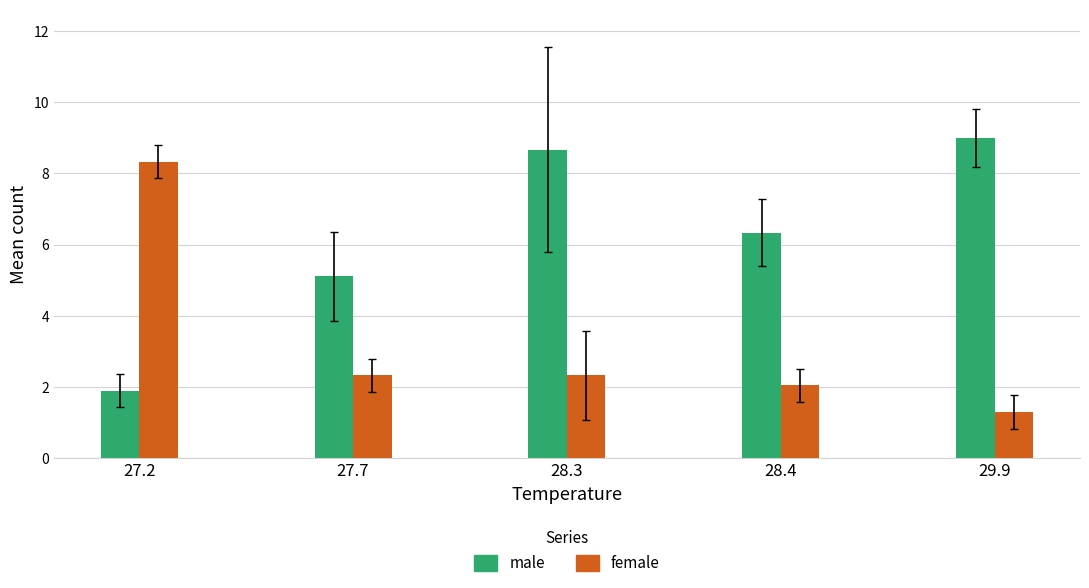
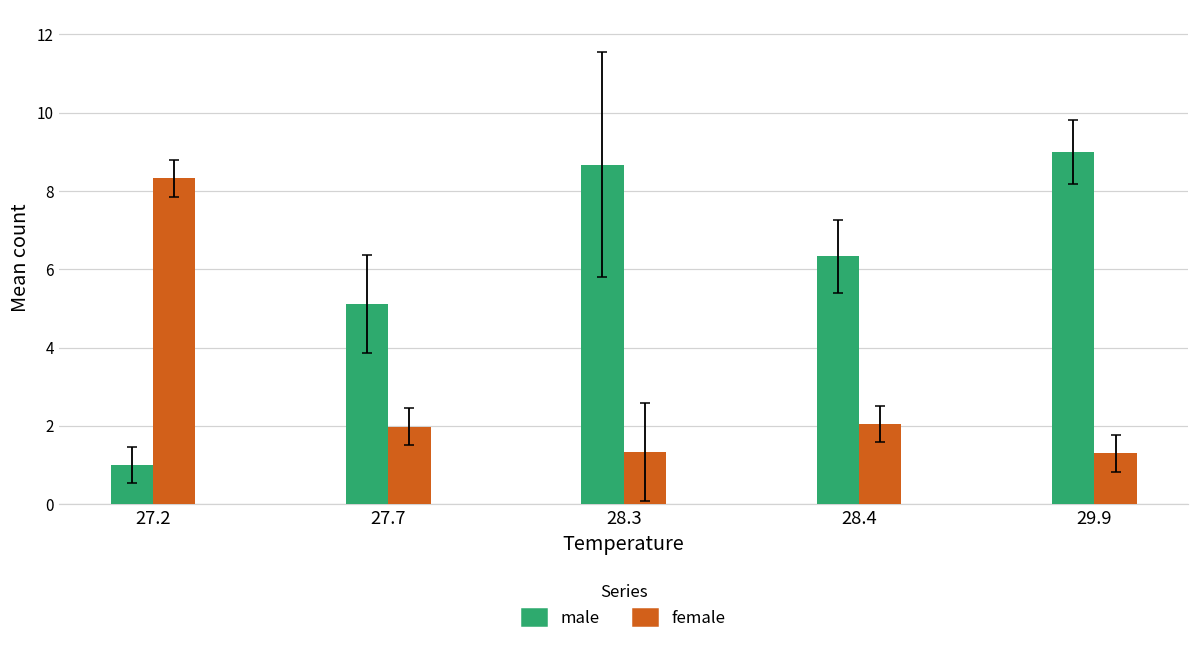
male, 27.2: 1.9 -> 1.0
female, 27.7: 2.3 -> 2.0
female, 28.3: 2.3 -> 1.3
